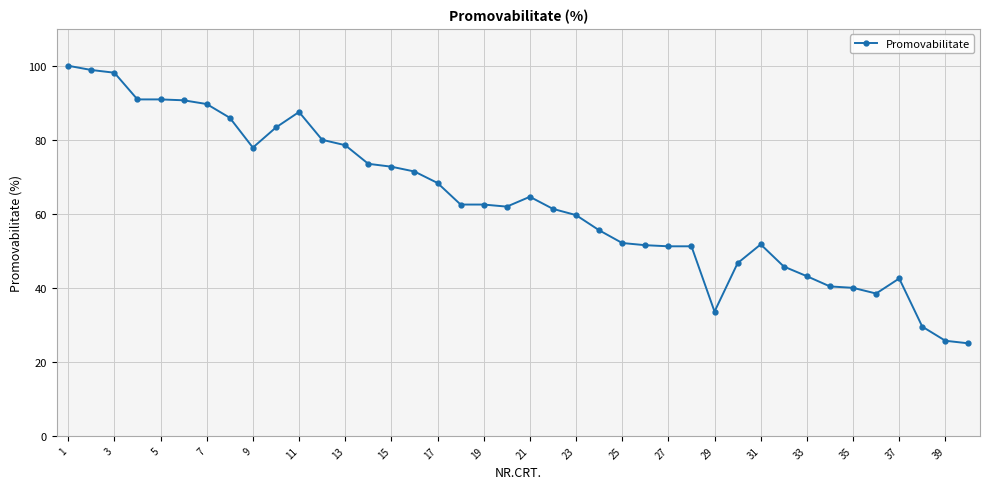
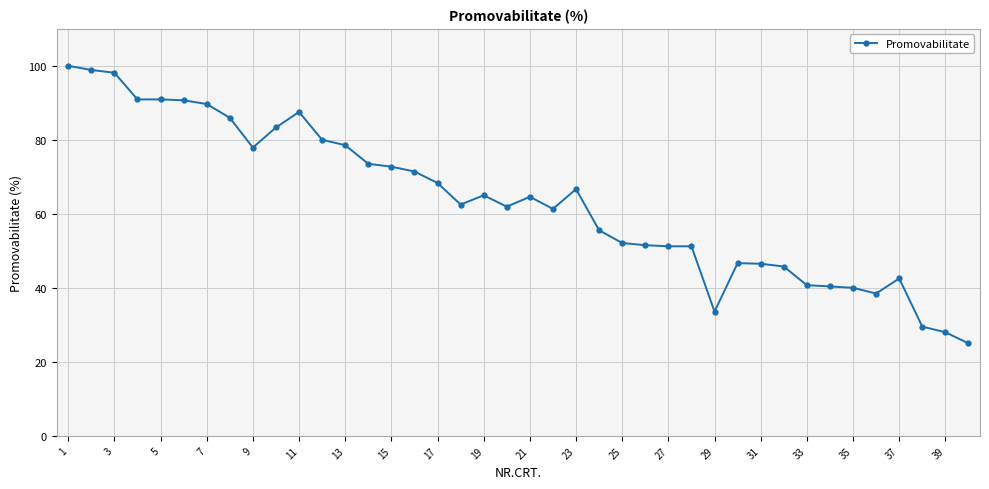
19: 63 -> 65
23: 60 -> 67
31: 52 -> 47
33: 43 -> 41
39: 26 -> 28
